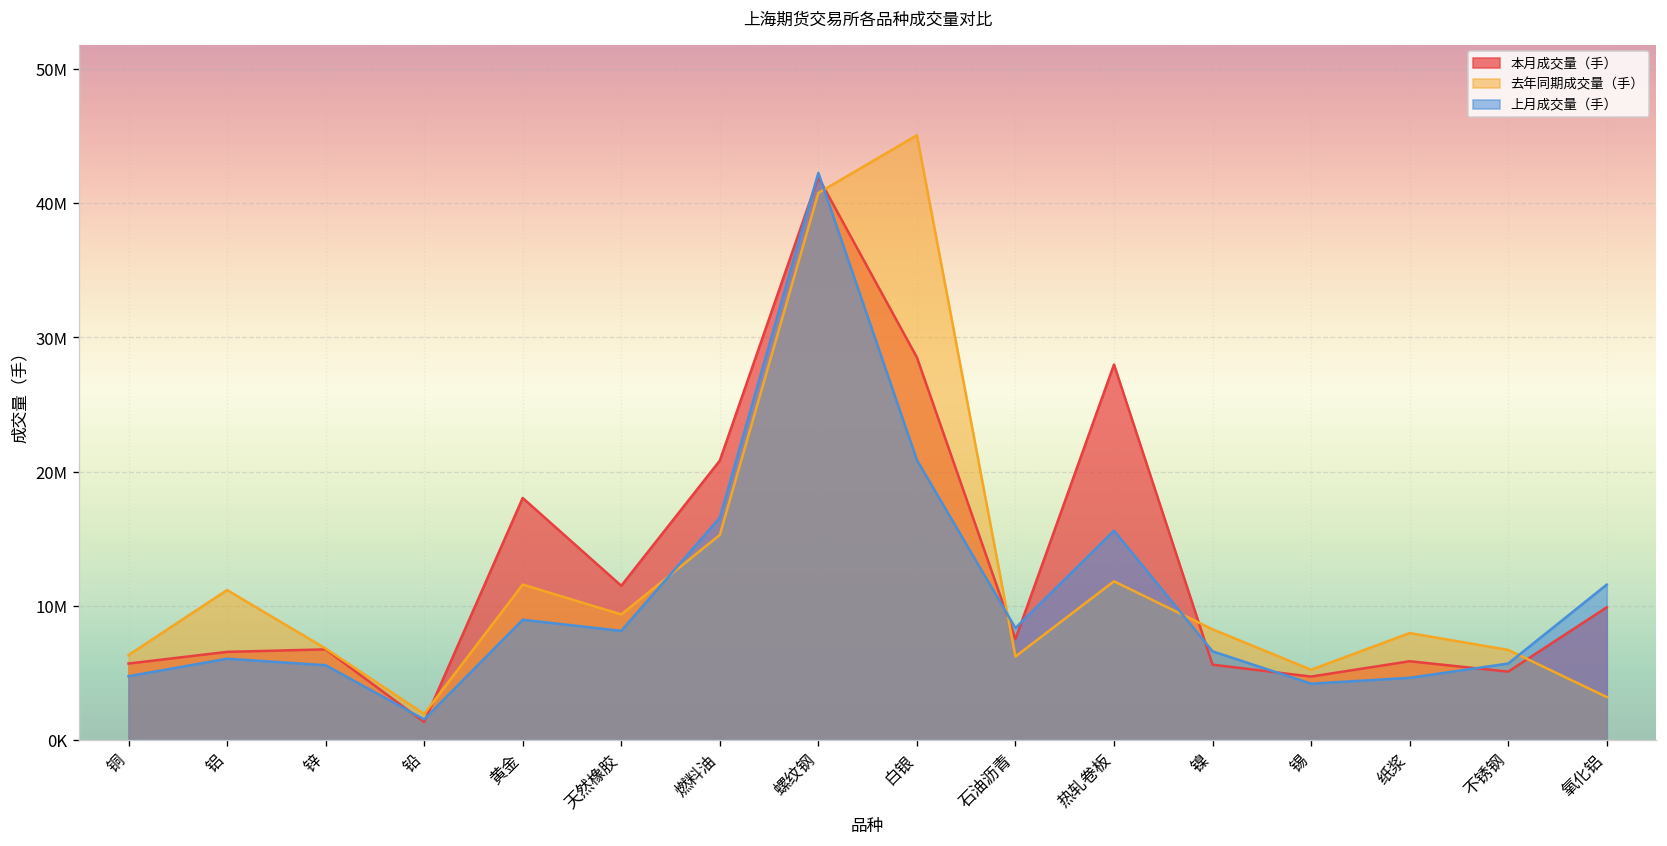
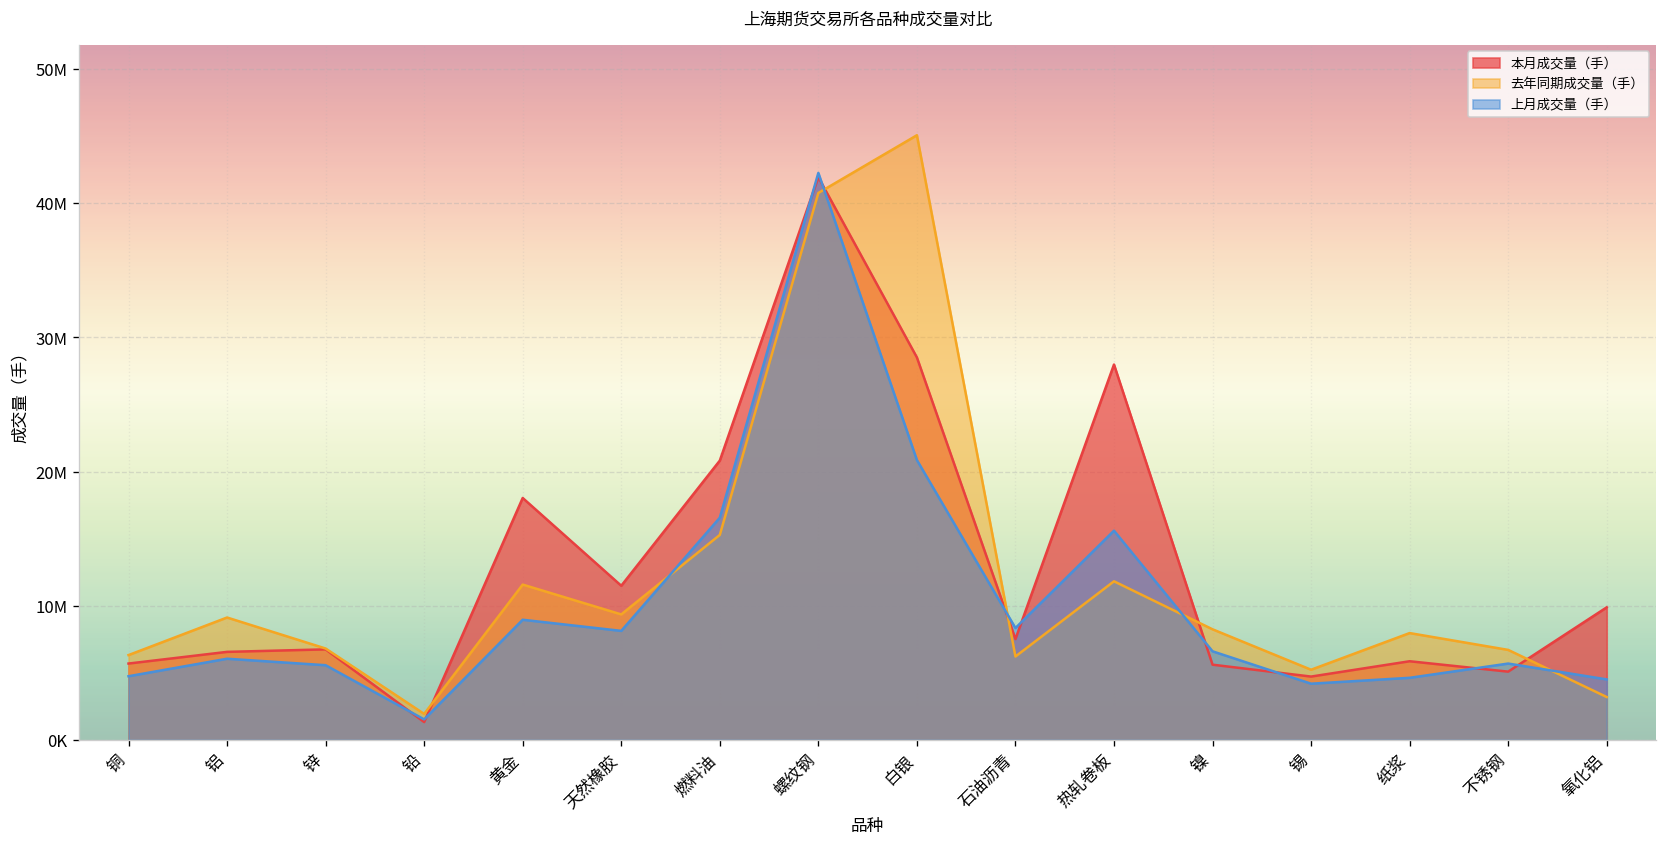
去年同期成交量（手）, 铝: 11200000 -> 9100000
上月成交量（手）, 氧化铝: 11600000 -> 4500000
